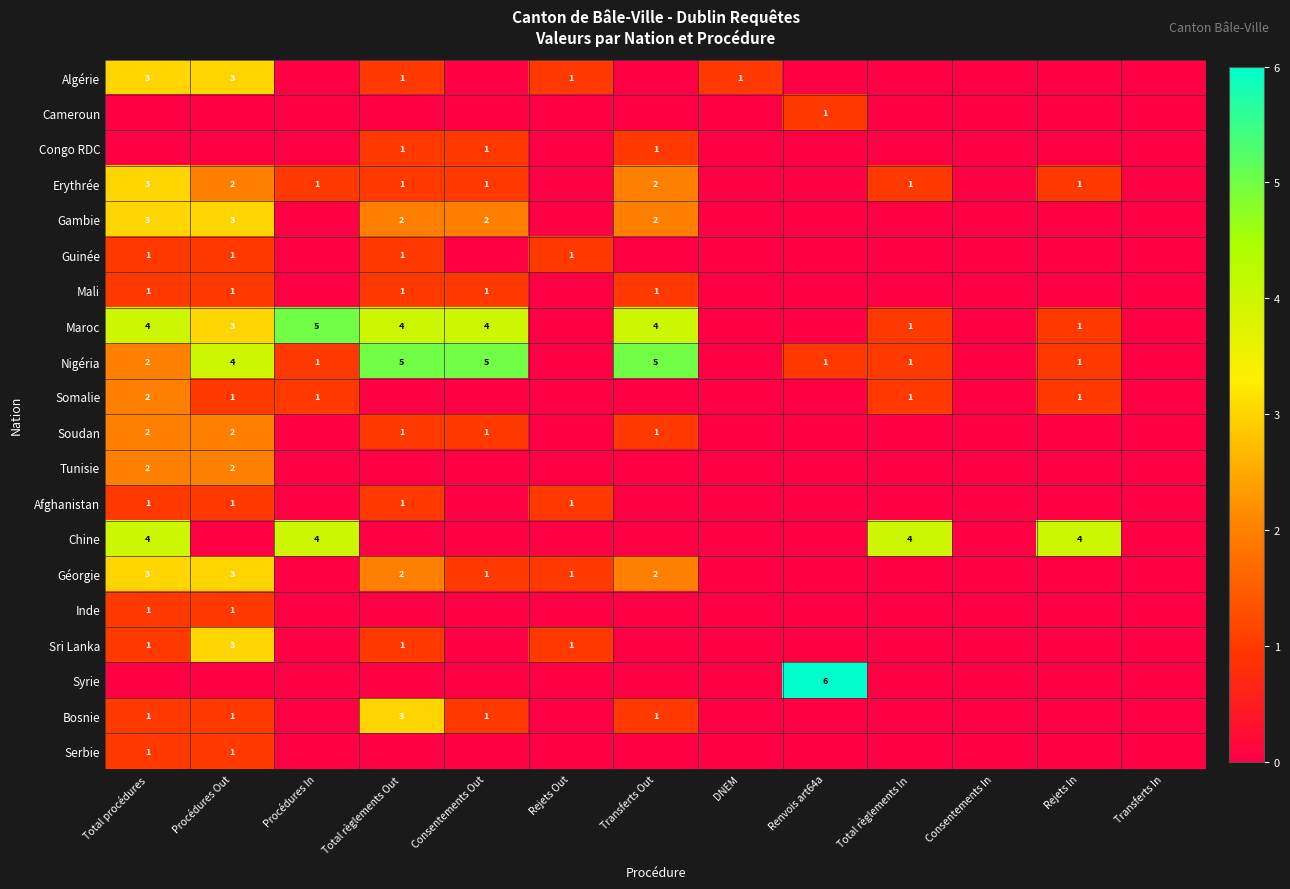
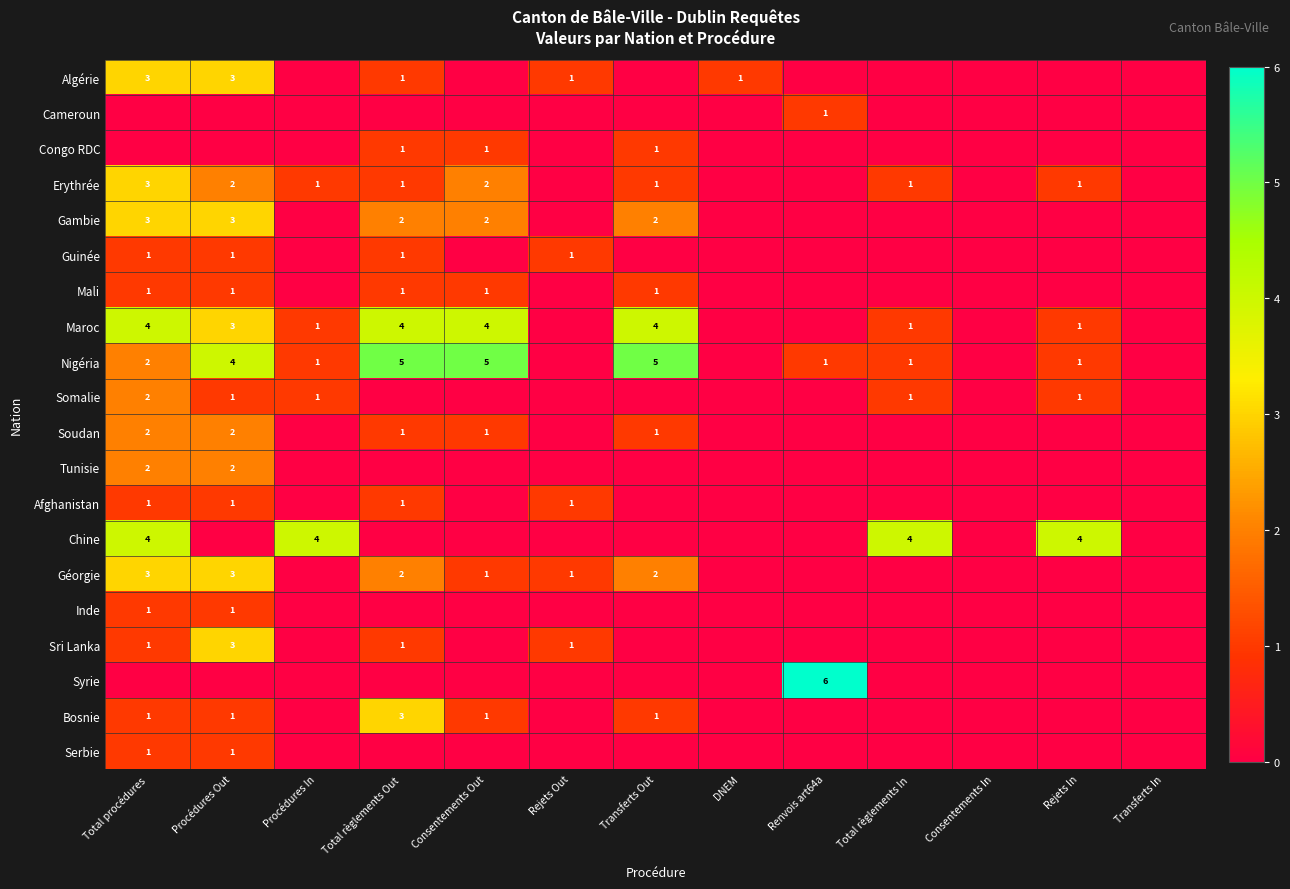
Erythrée, Consentements Out: 1 -> 2
Erythrée, Transferts Out: 2 -> 1
Maroc, Procédures In: 5 -> 1
